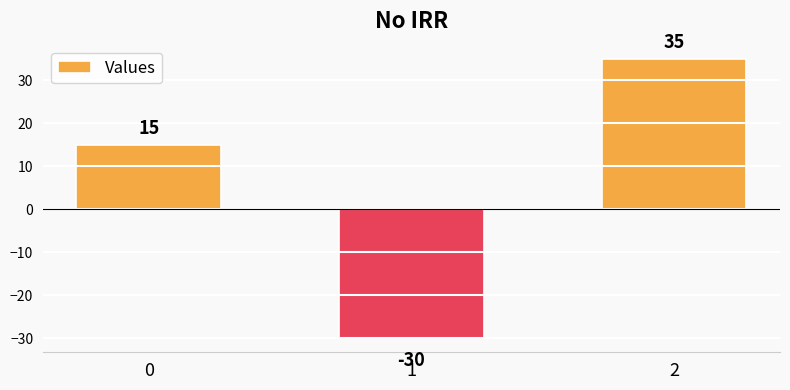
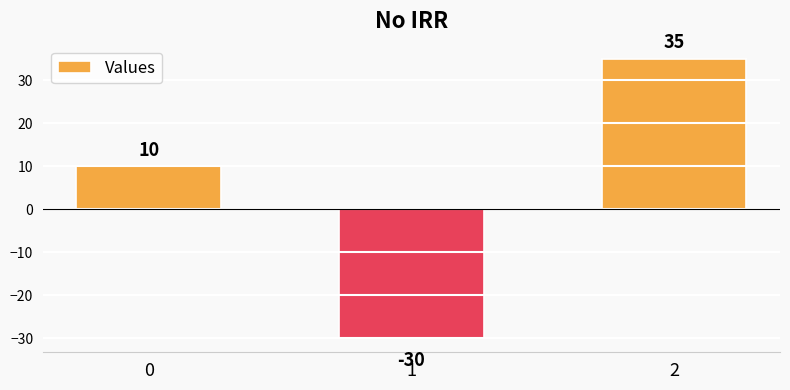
0: 15 -> 10
